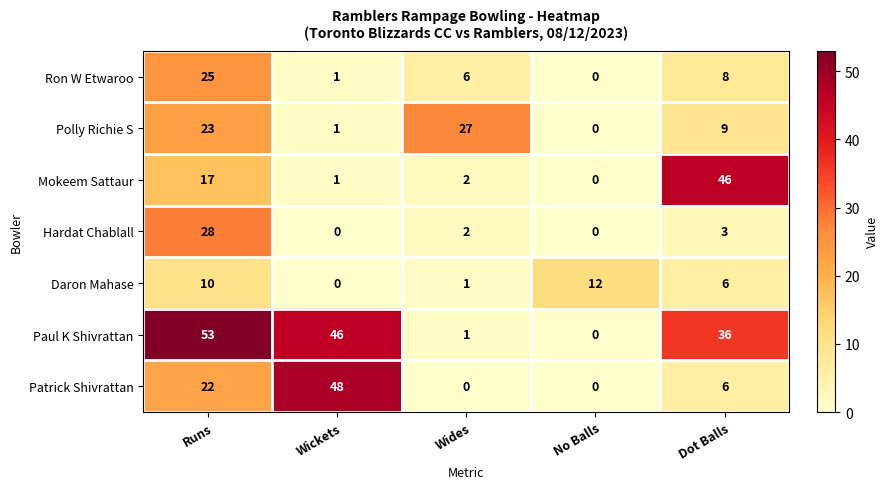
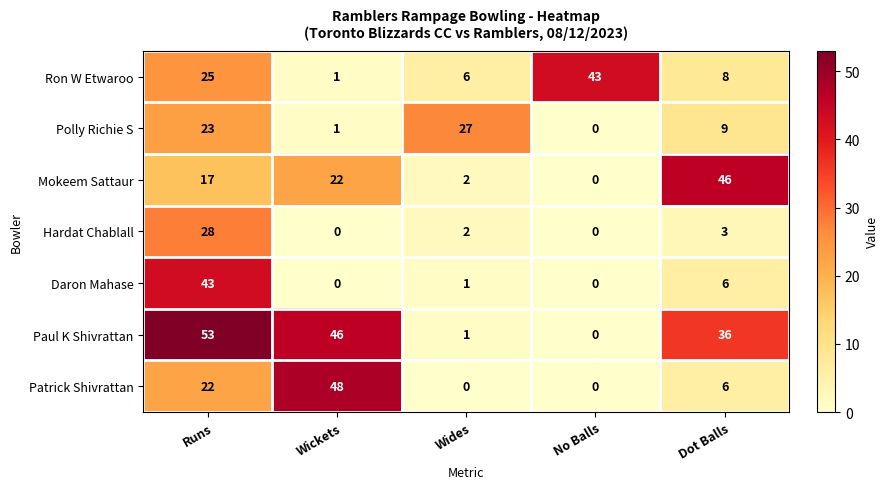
Ron W Etwaroo, No Balls: 0 -> 43
Mokeem Sattaur, Wickets: 1 -> 22
Daron Mahase, Runs: 10 -> 43
Daron Mahase, No Balls: 12 -> 0
